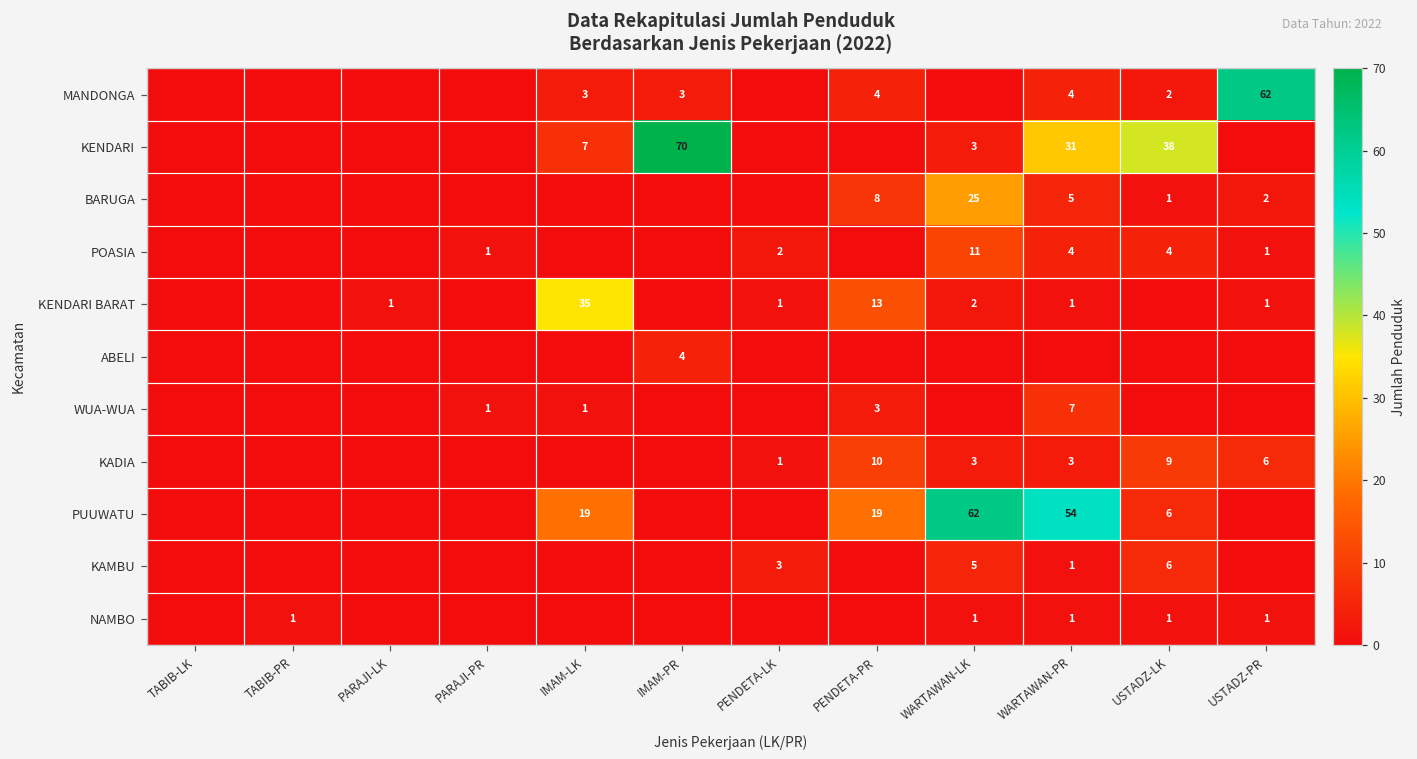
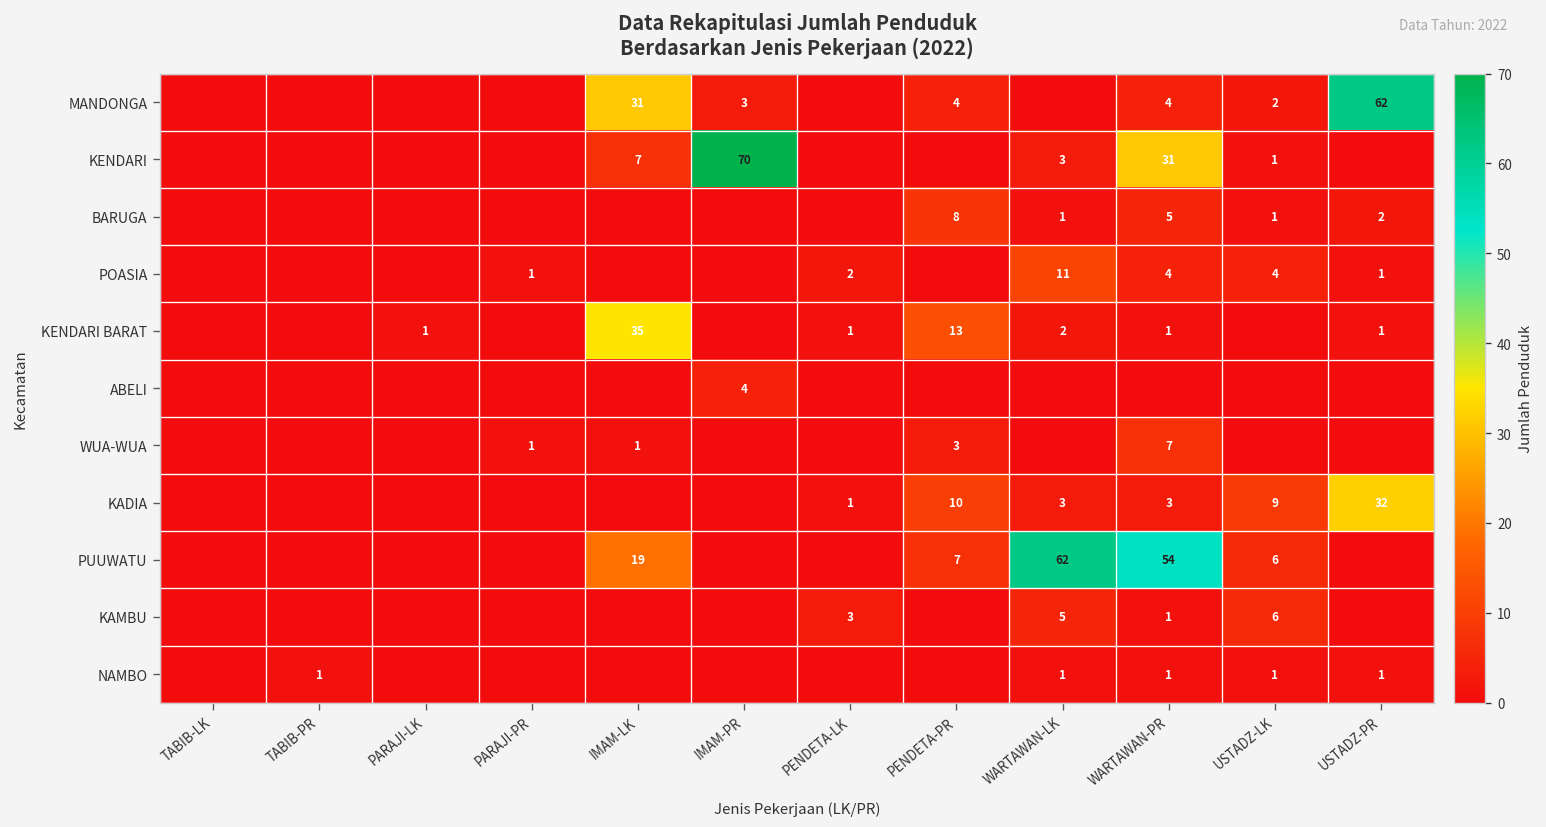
MANDONGA, IMAM-LK: 3 -> 31
KENDARI, USTADZ-LK: 38 -> 1
BARUGA, WARTAWAN-LK: 25 -> 1
KADIA, USTADZ-PR: 6 -> 32
PUUWATU, PENDETA-PR: 19 -> 7
